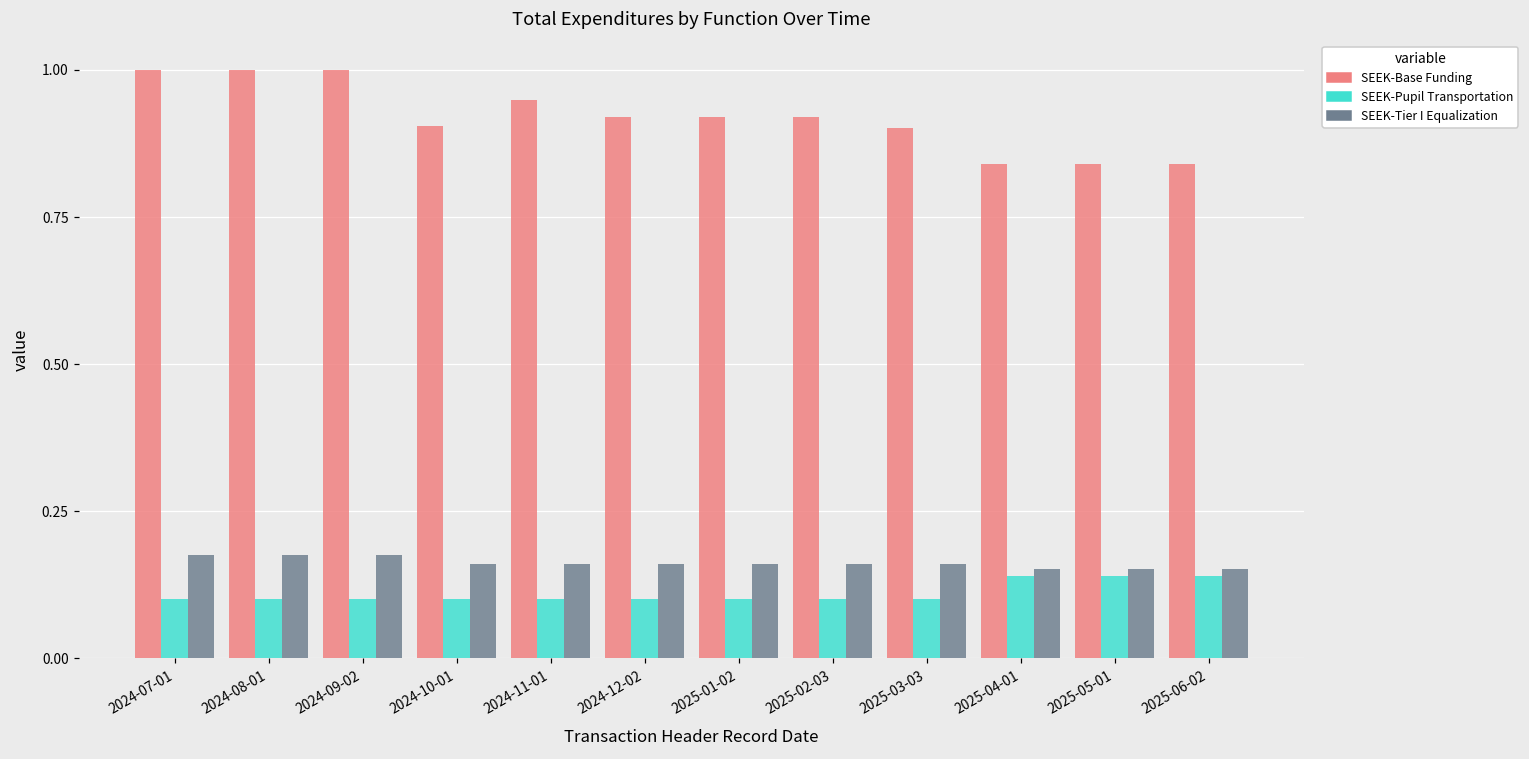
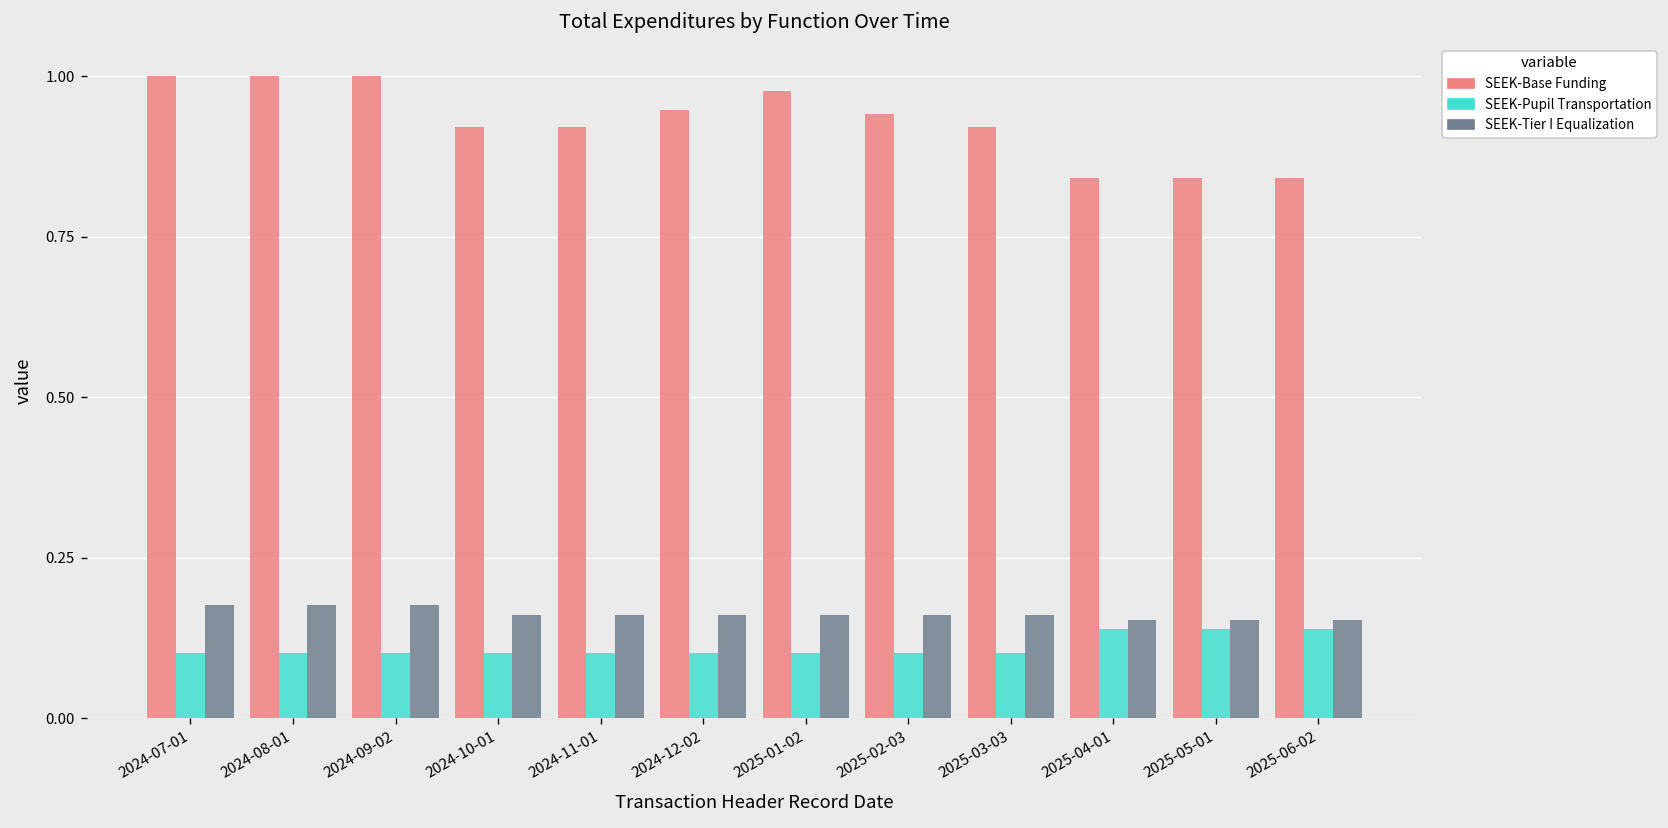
SEEK-Base Funding, 2024-10-01: 0.91 -> 0.92
SEEK-Base Funding, 2024-11-01: 0.95 -> 0.92
SEEK-Base Funding, 2024-12-02: 0.92 -> 0.95
SEEK-Base Funding, 2025-01-02: 0.92 -> 0.98
SEEK-Base Funding, 2025-02-03: 0.92 -> 0.94
SEEK-Base Funding, 2025-03-03: 0.90 -> 0.92
